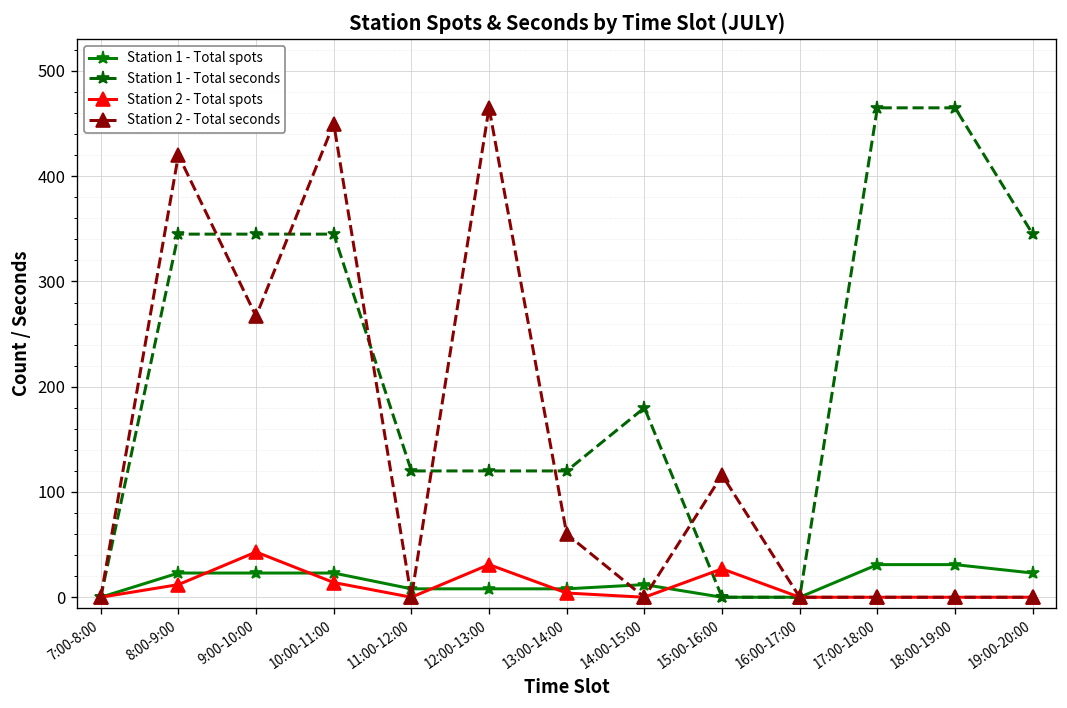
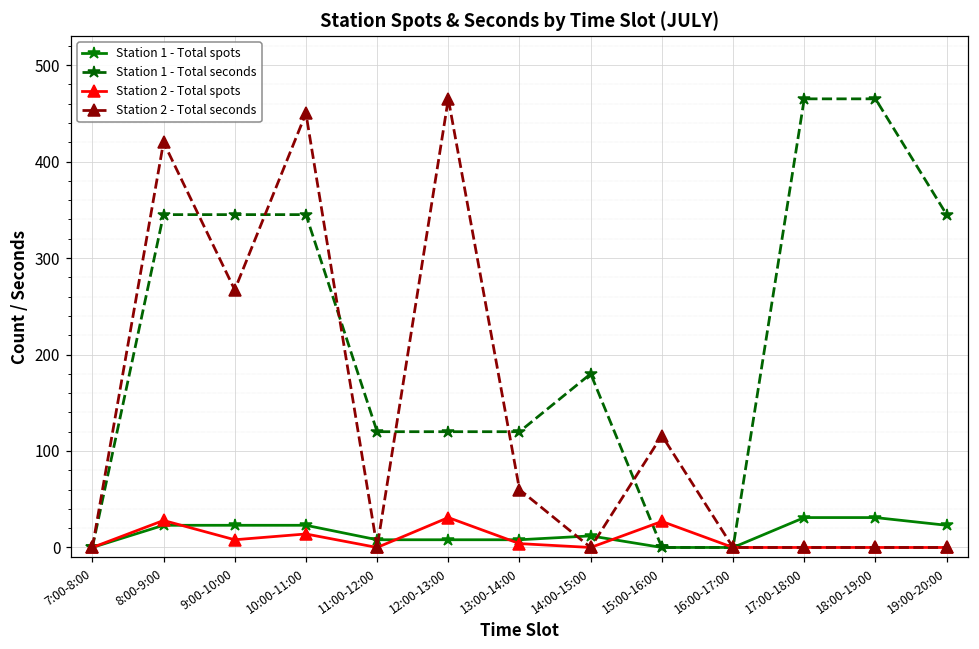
Station 2 - Total spots, 8:00-9:00: 10 -> 30
Station 2 - Total spots, 9:00-10:00: 40 -> 10
